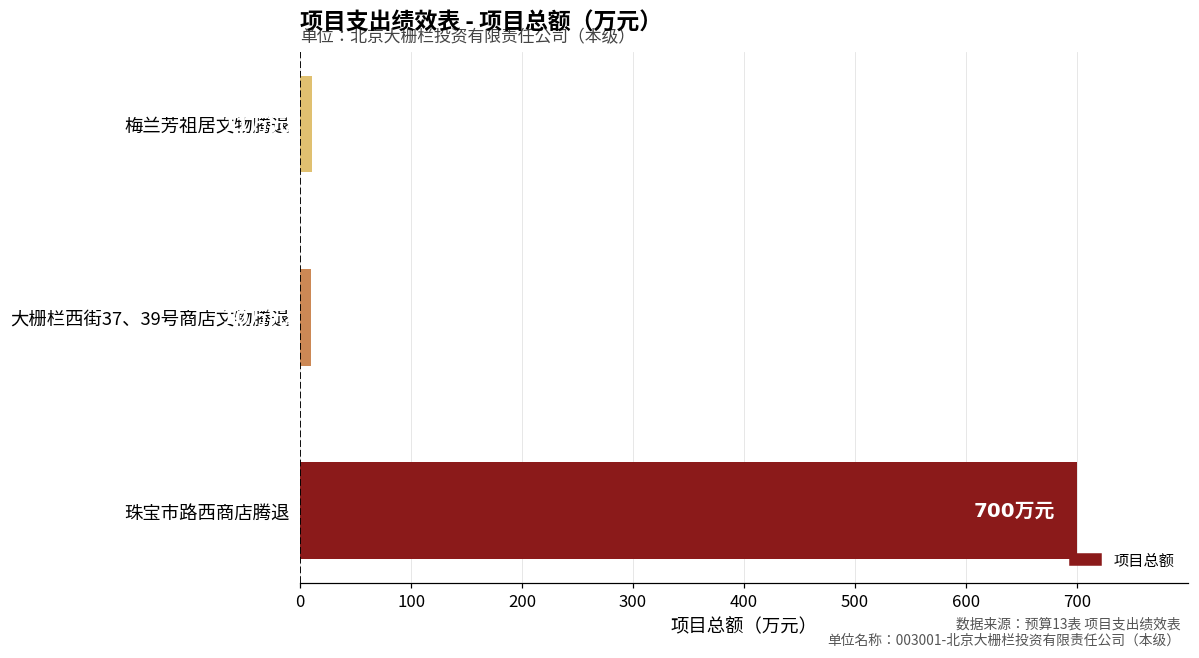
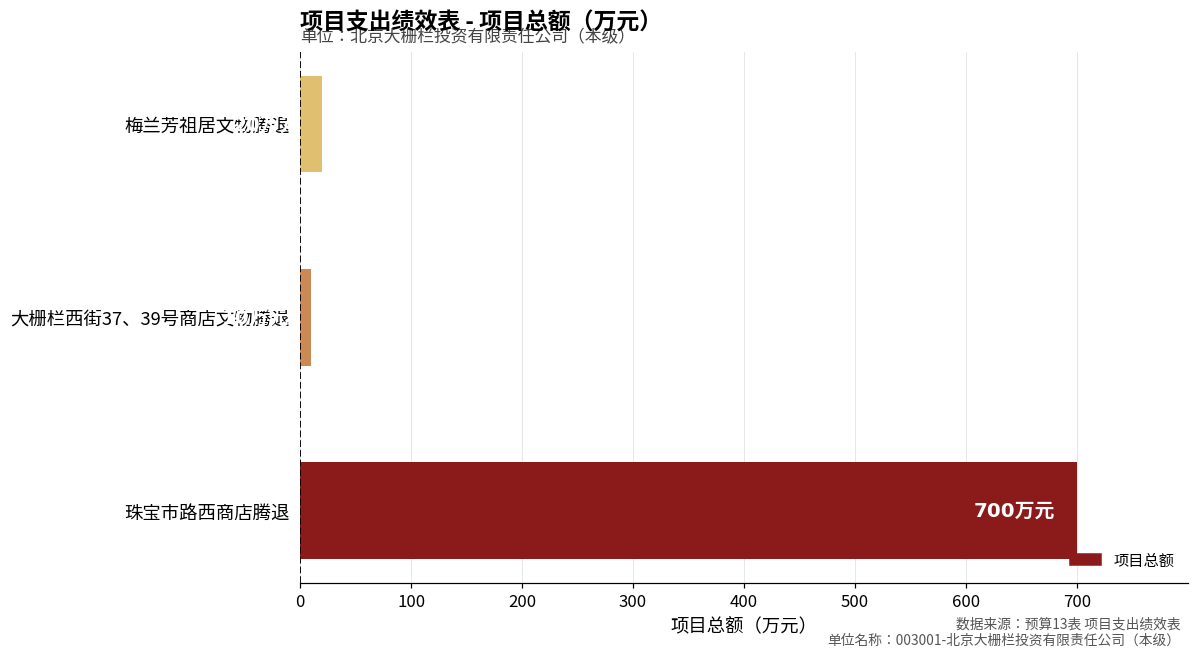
梅兰芳祖居文物腾退: 11 -> 20
